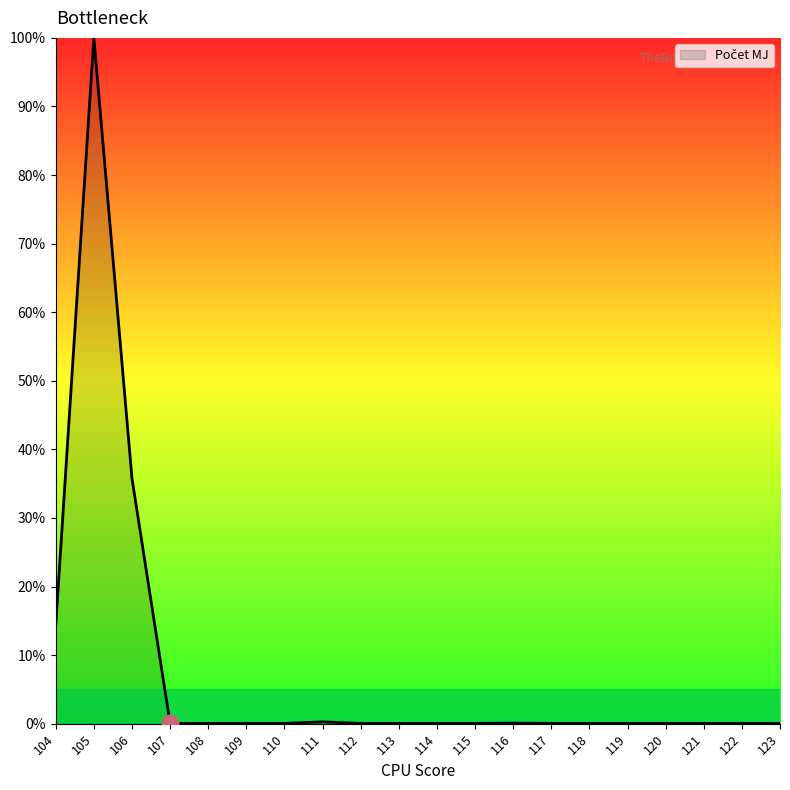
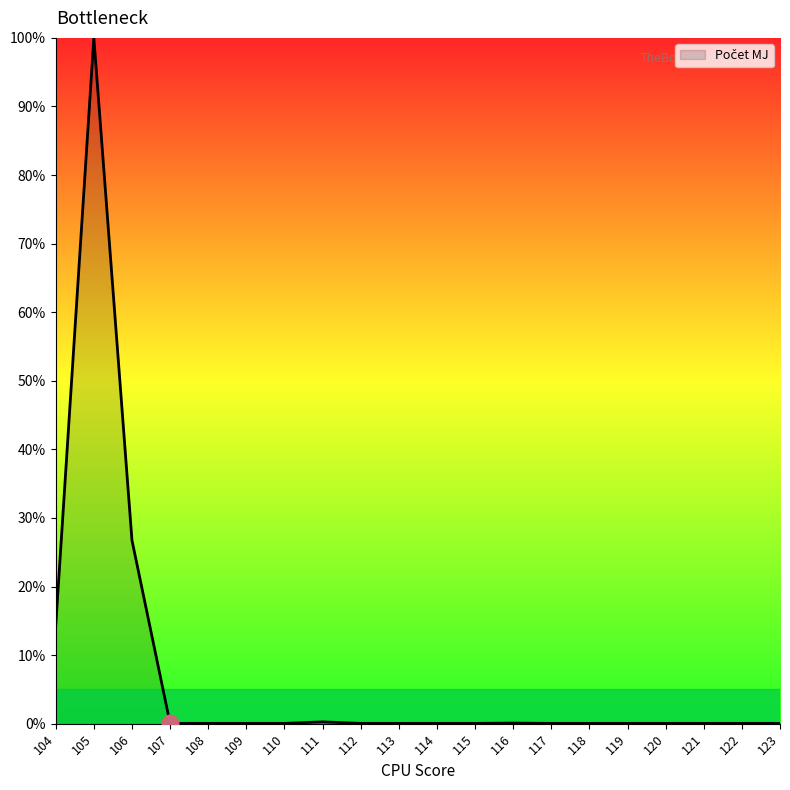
Počet MJ, 106: 36% -> 27%
